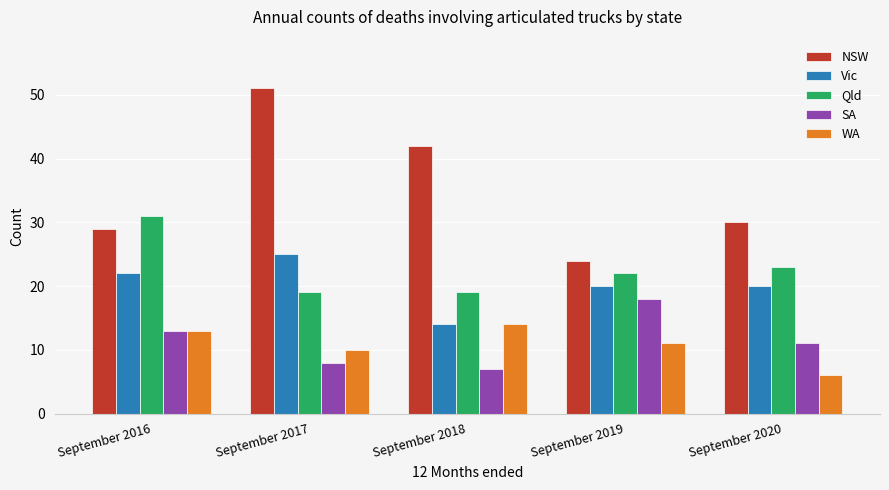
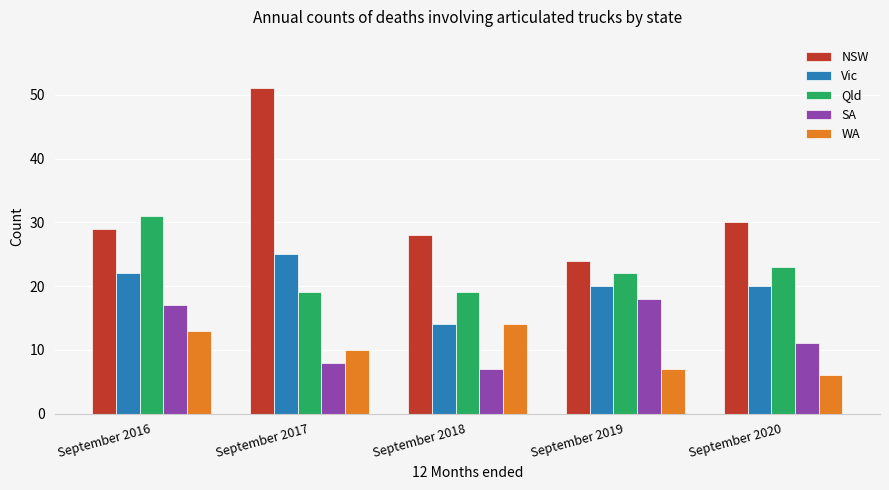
SA, September 2016: 13 -> 17
NSW, September 2018: 42 -> 28
WA, September 2019: 11 -> 7
